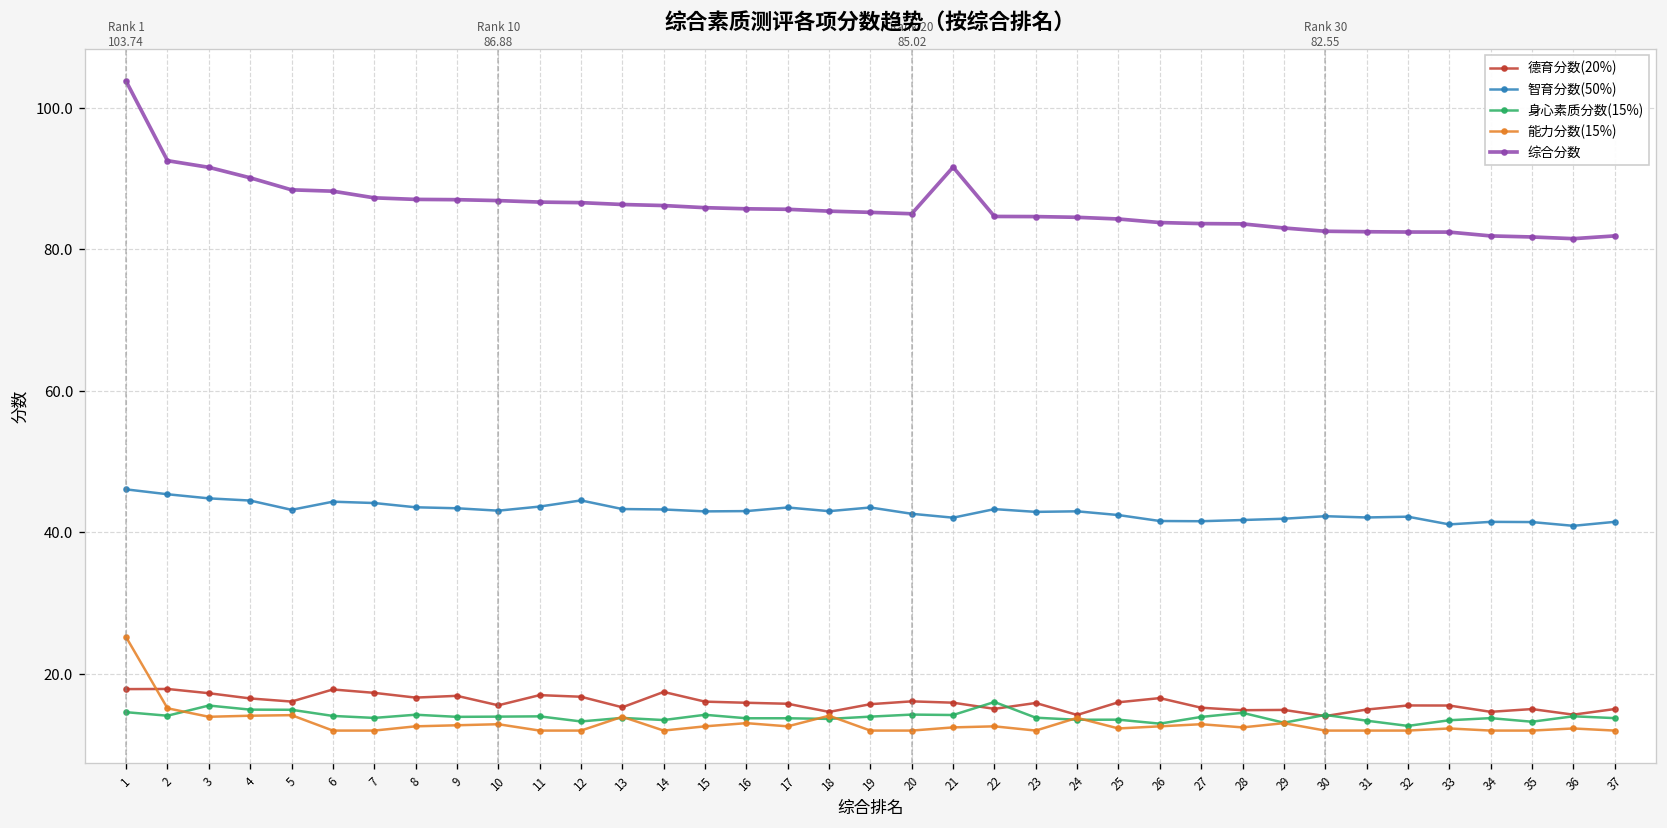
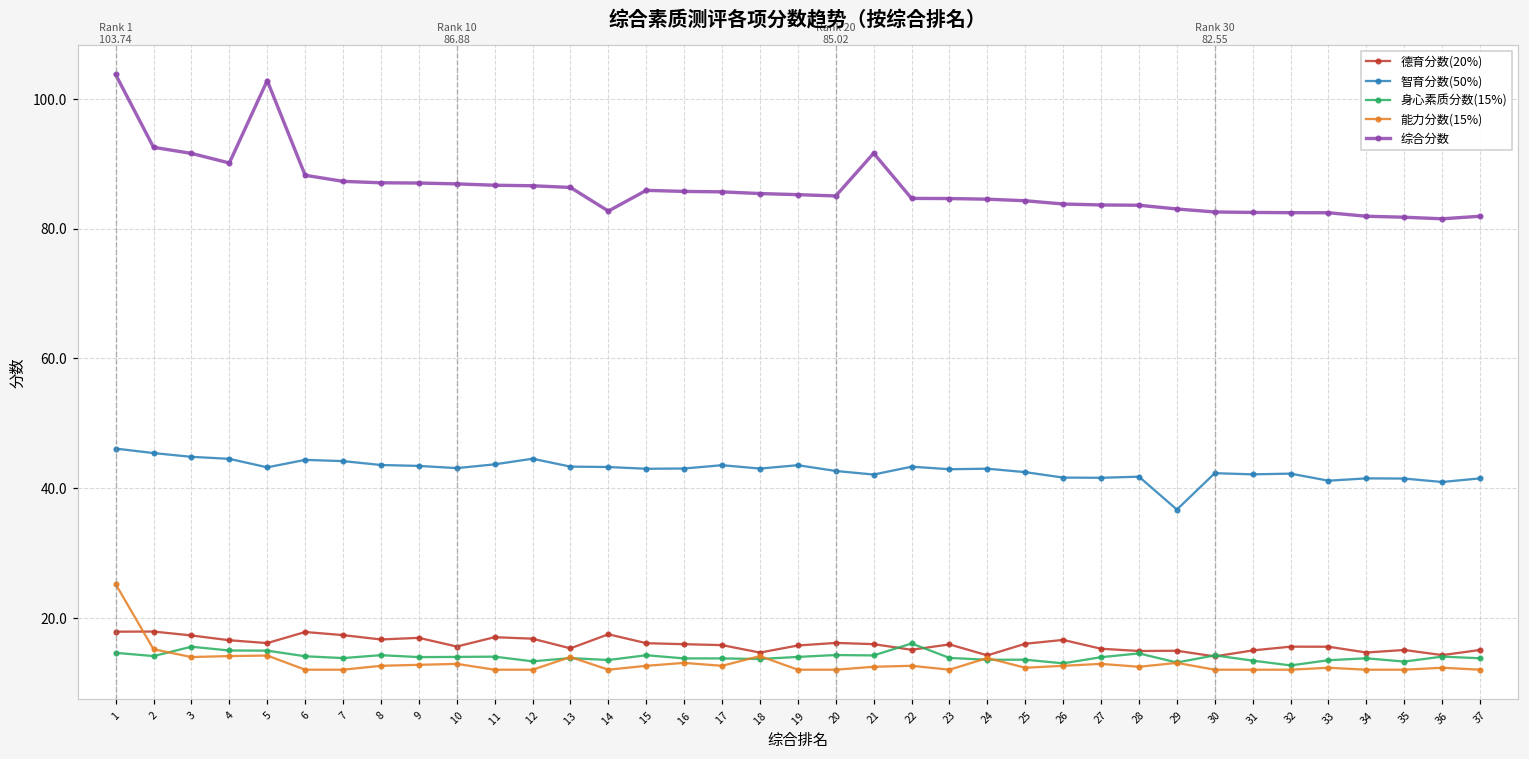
综合分数, 5: 88 -> 103
综合分数, 14: 86 -> 83
智育分数(50%), 29: 42 -> 37
